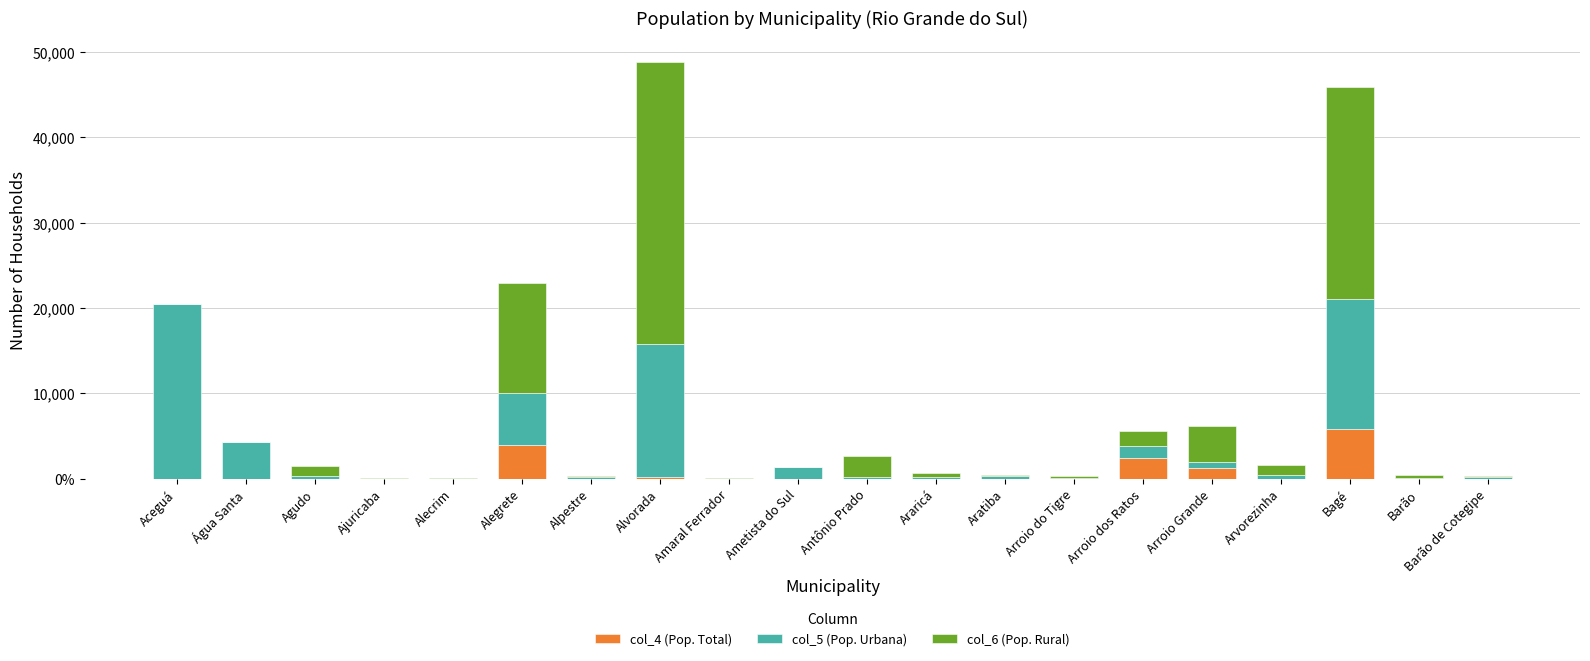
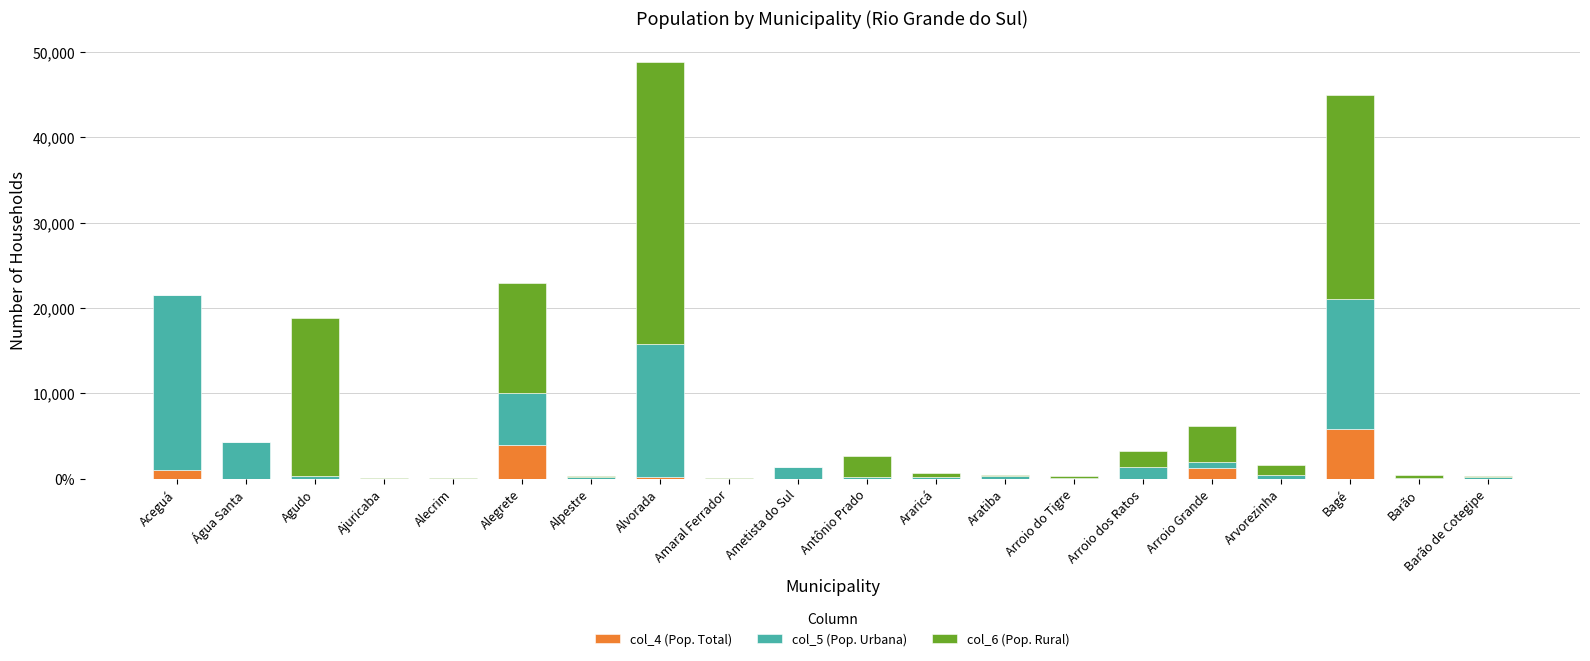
col_4 (Pop. Total), Aceguá: 0 -> 1,000
col_6 (Pop. Rural), Agudo: 1,000 -> 18,000
col_4 (Pop. Total), Arroio dos Ratos: 2,000 -> 0
col_6 (Pop. Rural), Bagé: 25,000 -> 24,000
